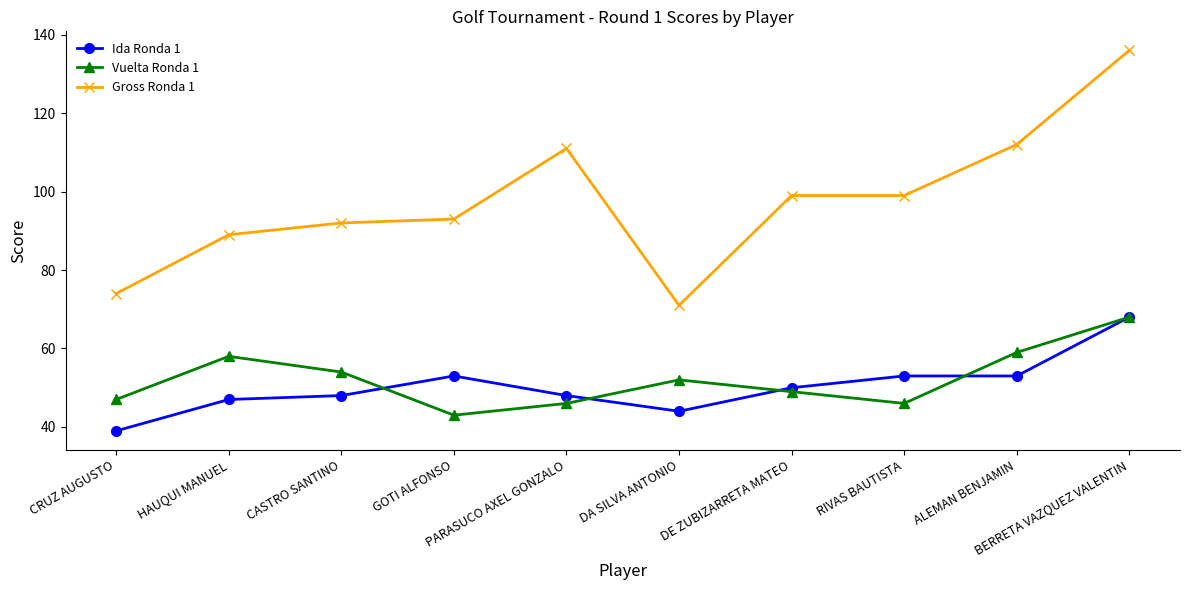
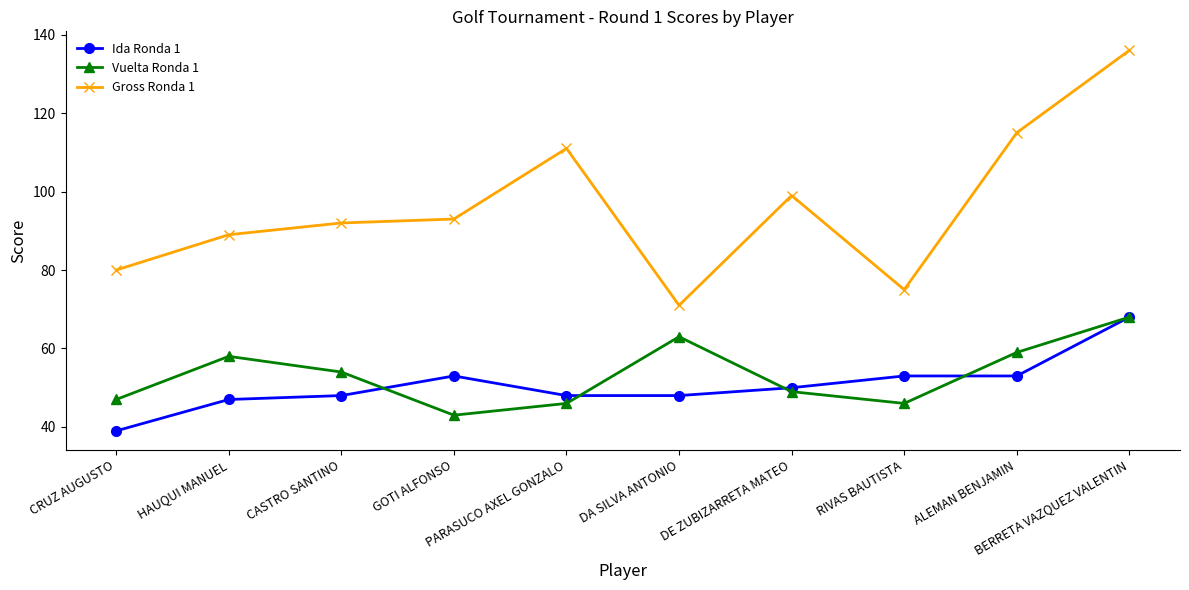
Gross Ronda 1, CRUZ AUGUSTO: 74 -> 80
Ida Ronda 1, DA SILVA ANTONIO: 44 -> 48
Vuelta Ronda 1, DA SILVA ANTONIO: 52 -> 63
Gross Ronda 1, RIVAS BAUTISTA: 99 -> 75
Gross Ronda 1, ALEMAN BENJAMIN: 112 -> 115
